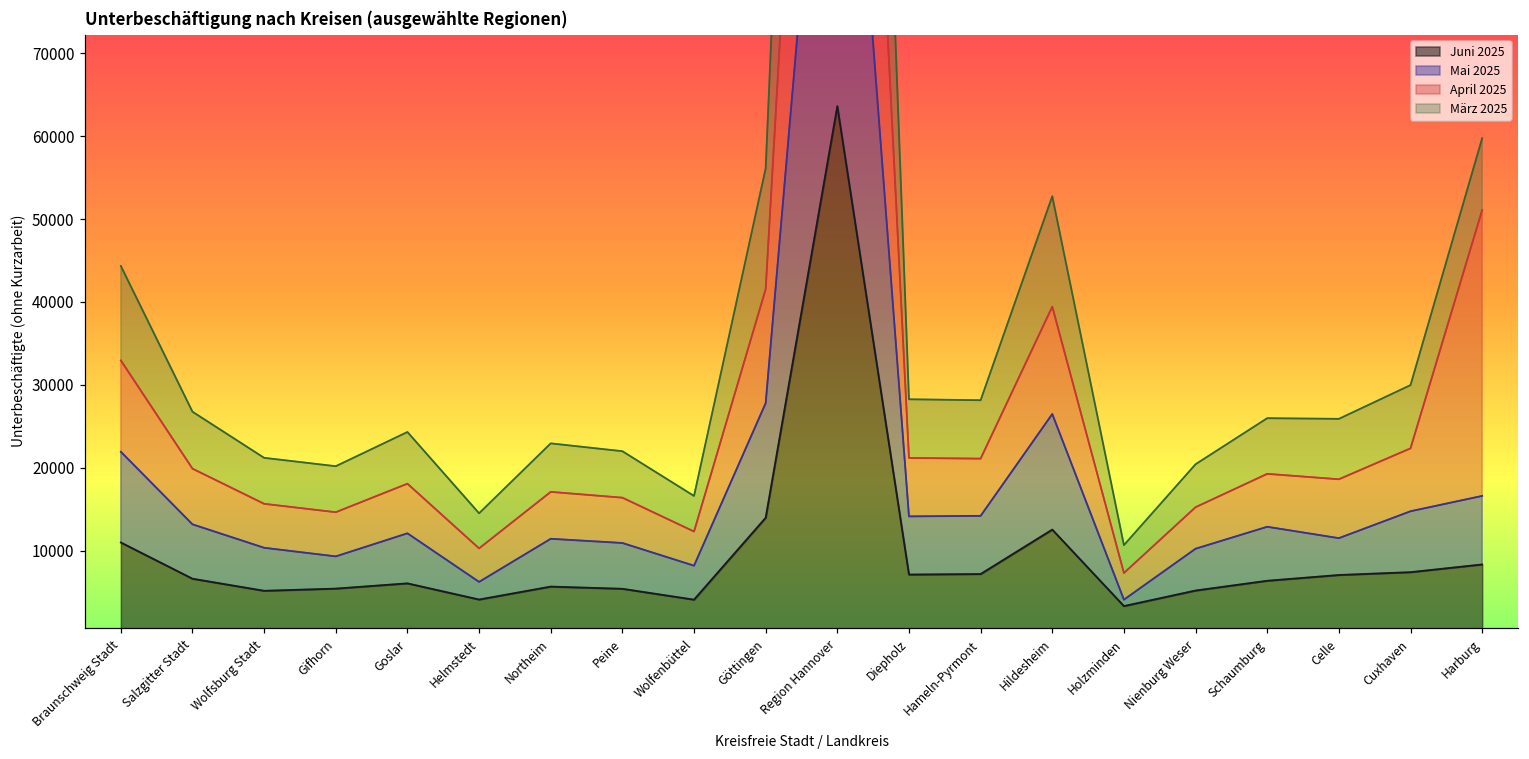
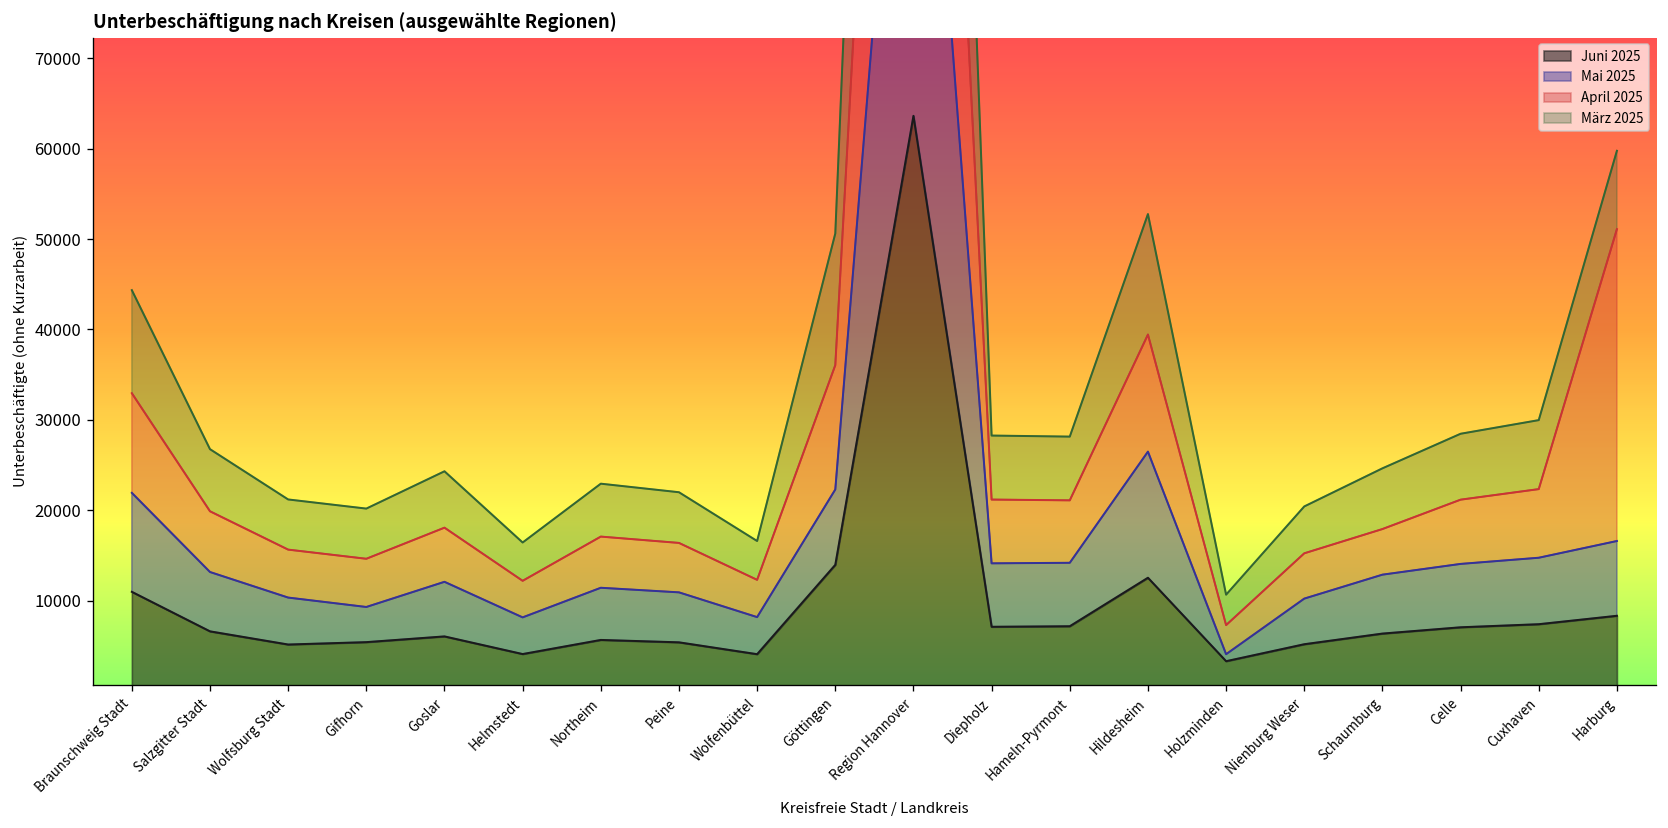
Mai 2025, Helmstedt: 2000 -> 4000
Mai 2025, Göttingen: 14000 -> 8000
April 2025, Schaumburg: 6000 -> 5000
Mai 2025, Celle: 4000 -> 7000
